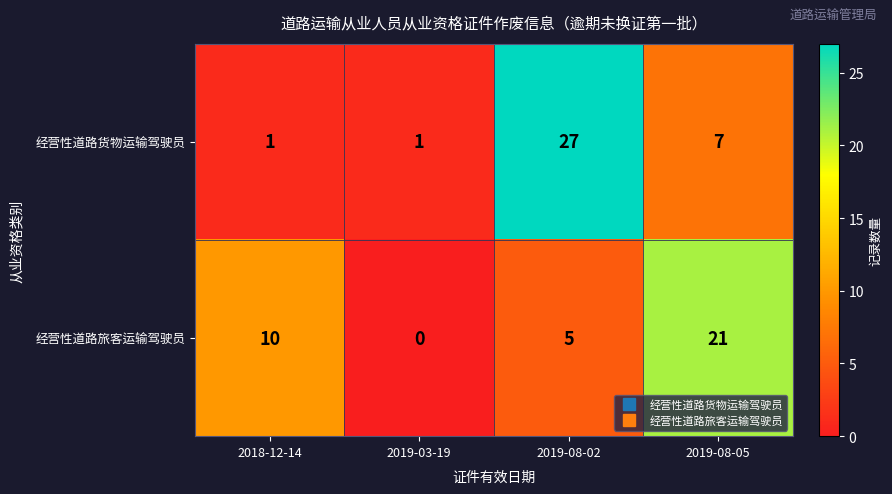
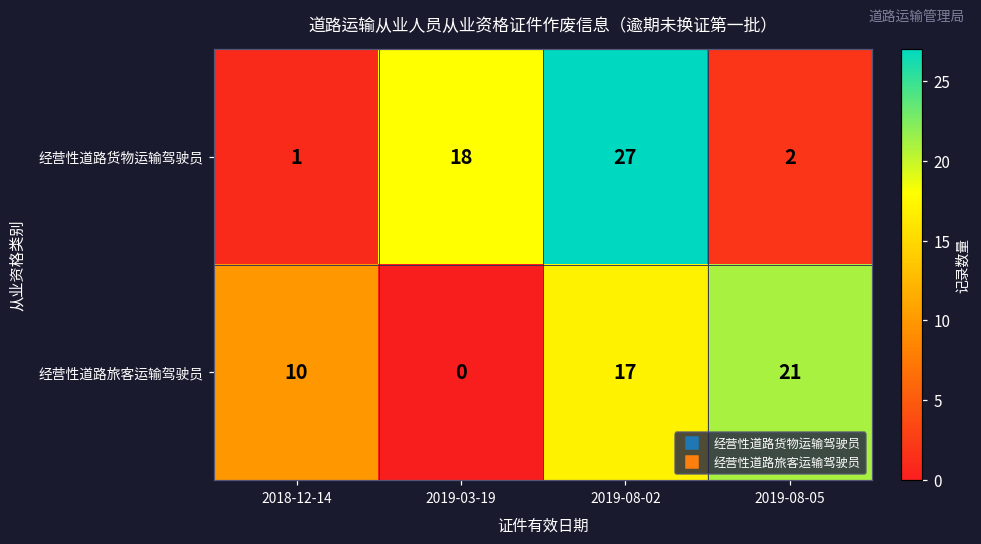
经营性道路货物运输驾驶员, 2019-03-19: 1 -> 18
经营性道路货物运输驾驶员, 2019-08-05: 7 -> 2
经营性道路旅客运输驾驶员, 2019-08-02: 5 -> 17
